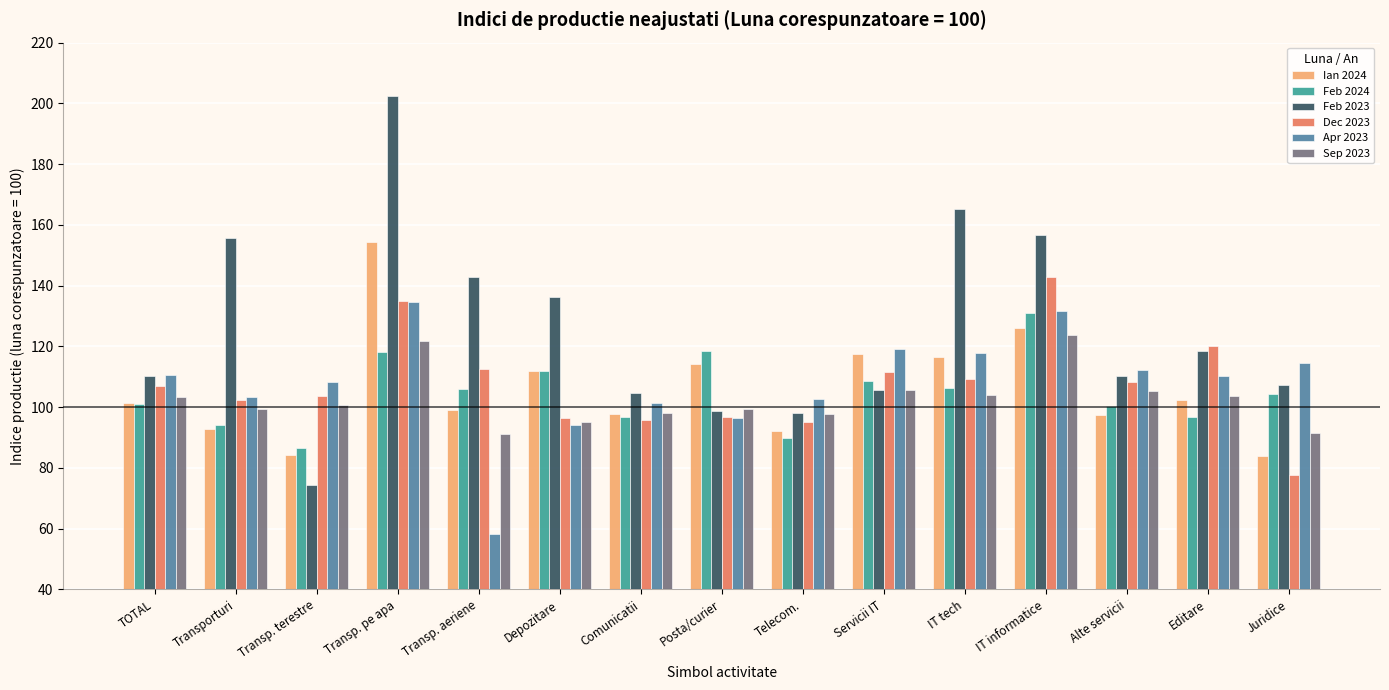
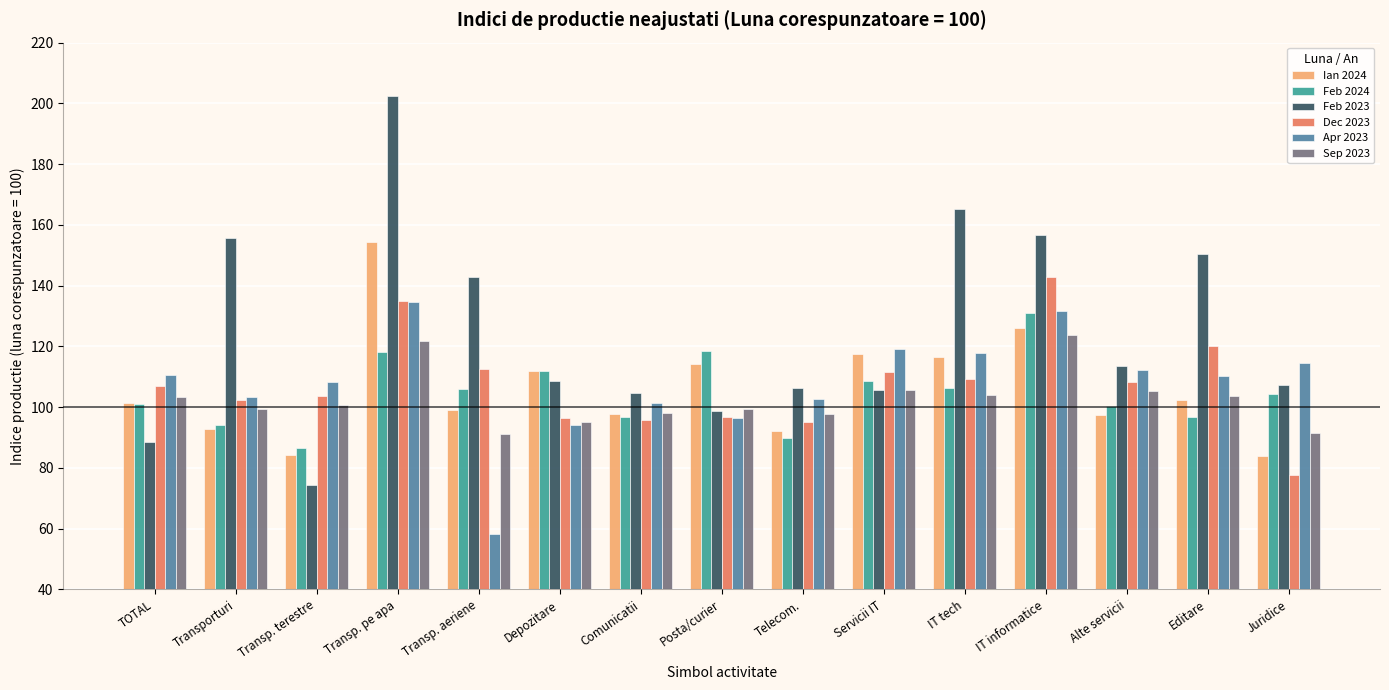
Feb 2023, TOTAL: 110 -> 89
Feb 2023, Depozitare: 136 -> 109
Feb 2023, Telecom.: 98 -> 106
Feb 2023, Alte servicii: 110 -> 114
Feb 2023, Editare: 118 -> 151
